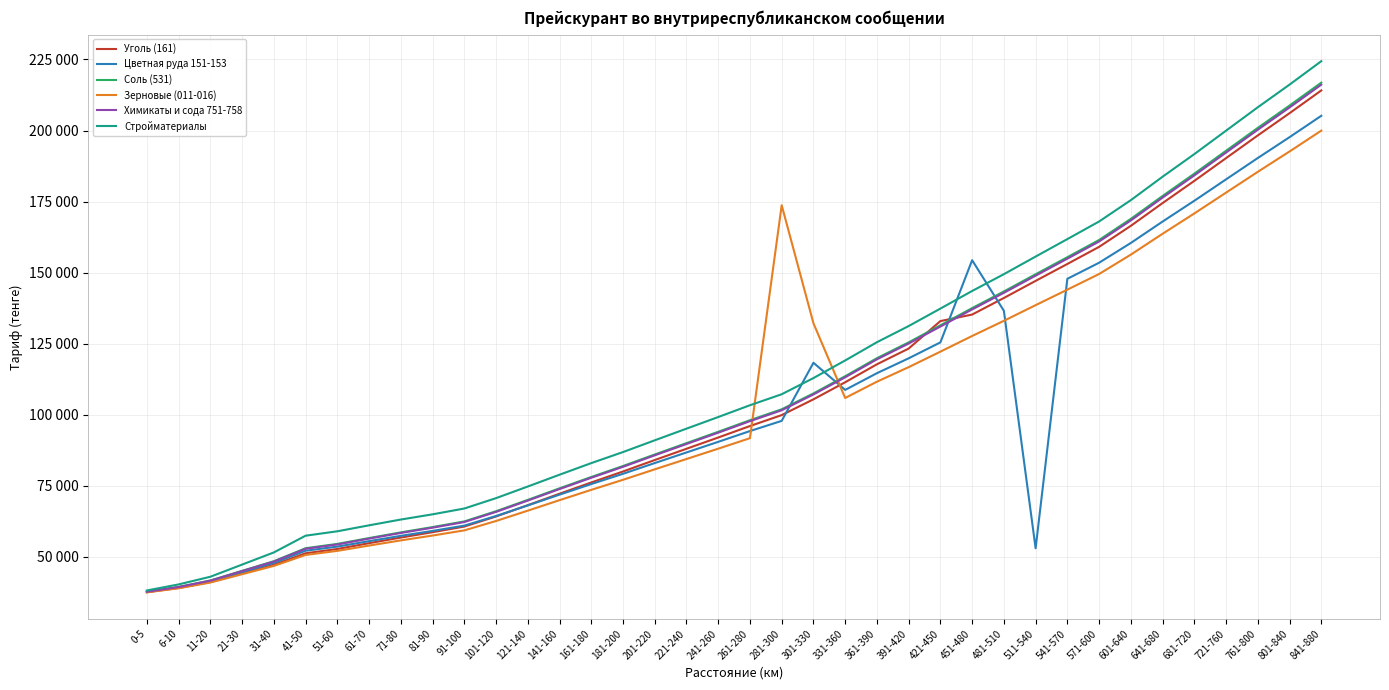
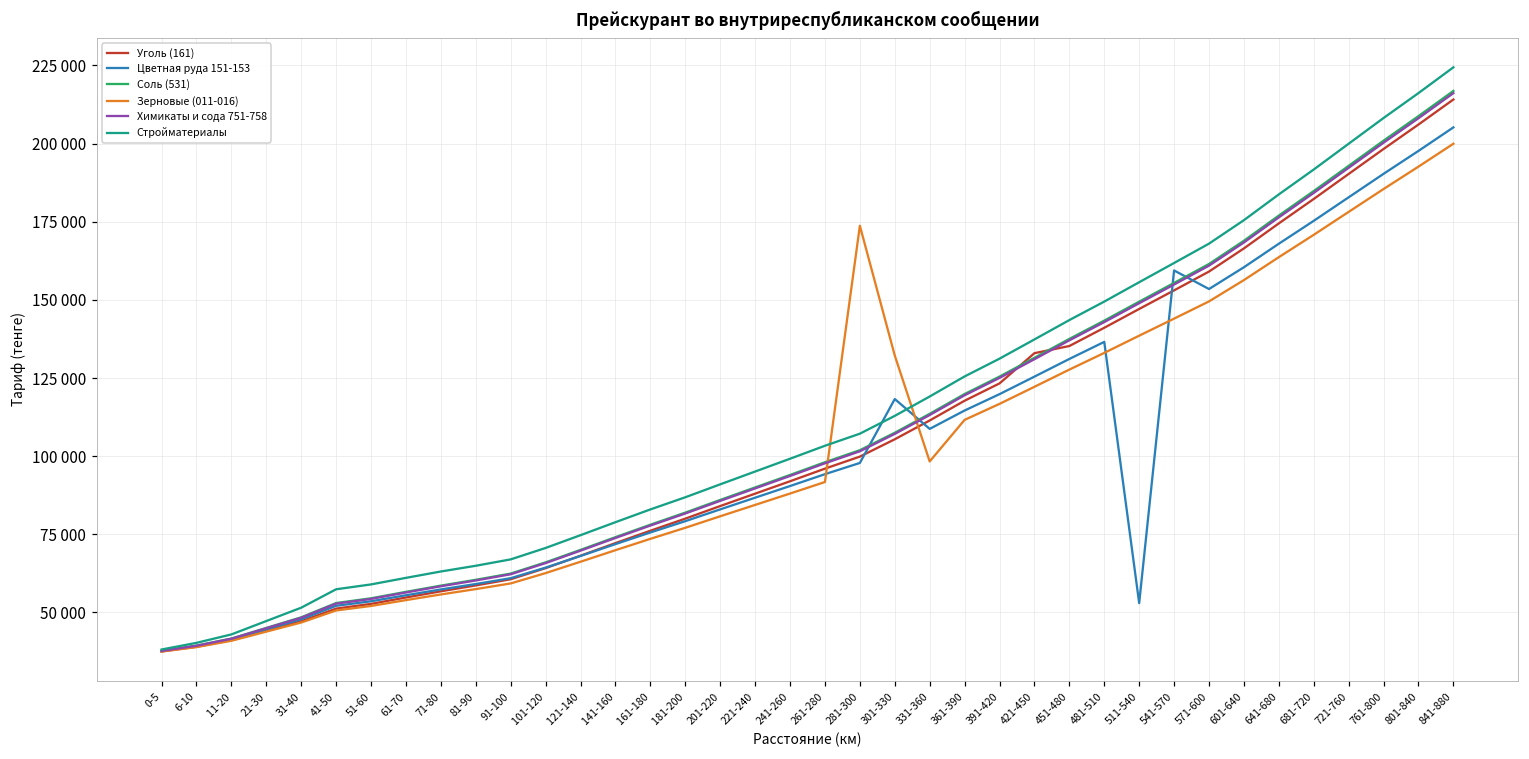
Зерновые (011-016), 331-360: 106000 -> 98000
Цветная руда 151-153, 451-480: 154000 -> 131000
Цветная руда 151-153, 541-570: 148000 -> 159000
